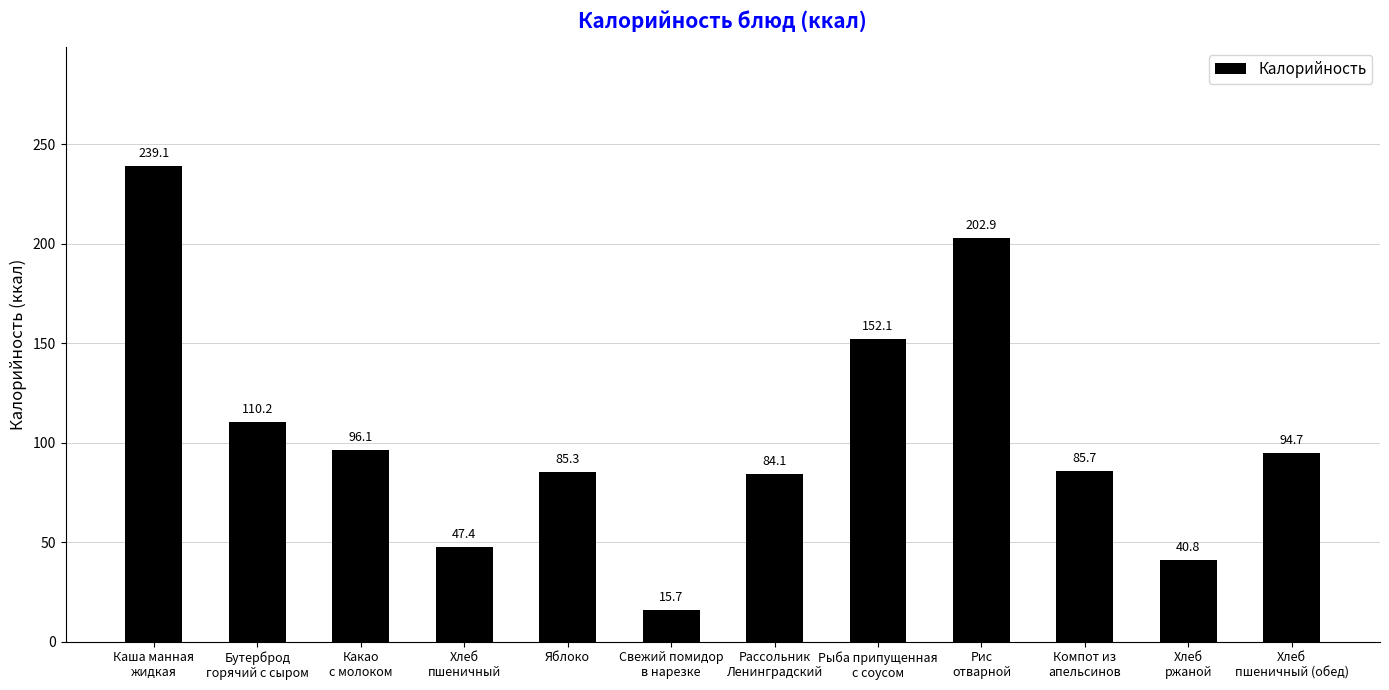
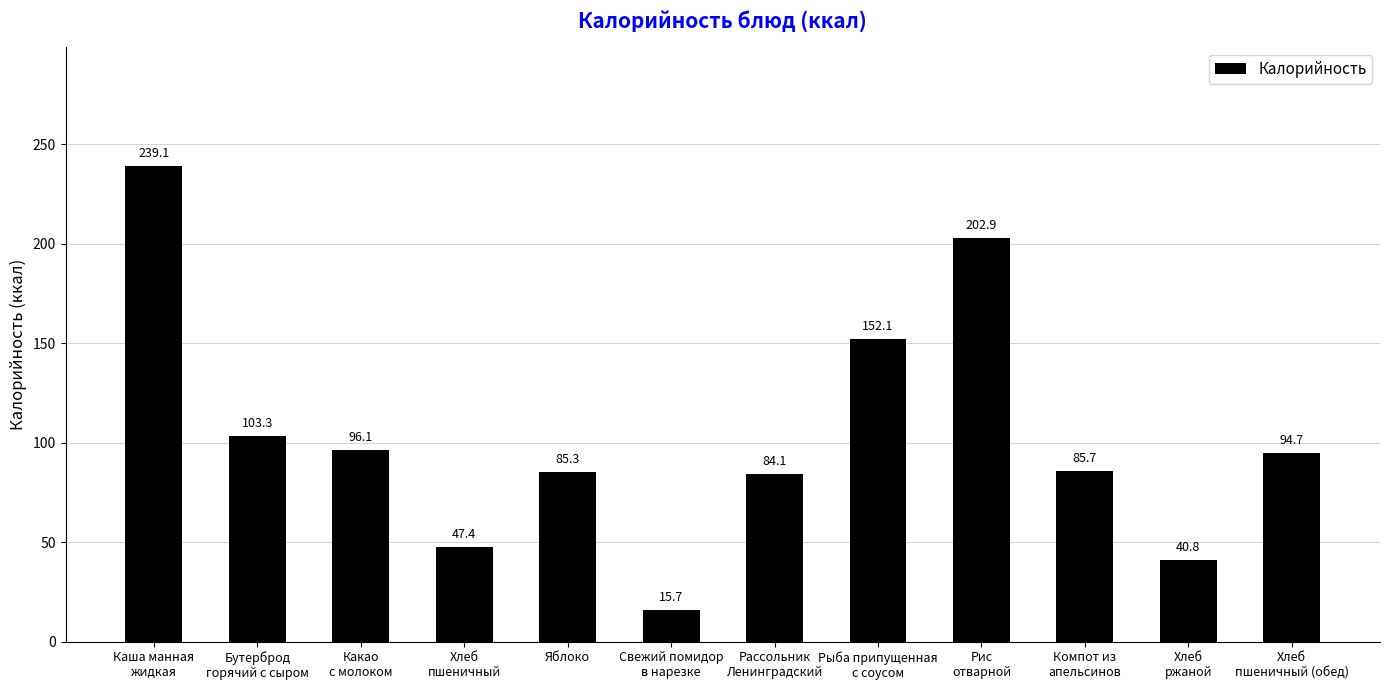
Бутерброд горячий с сыром: 110.2 -> 103.3
